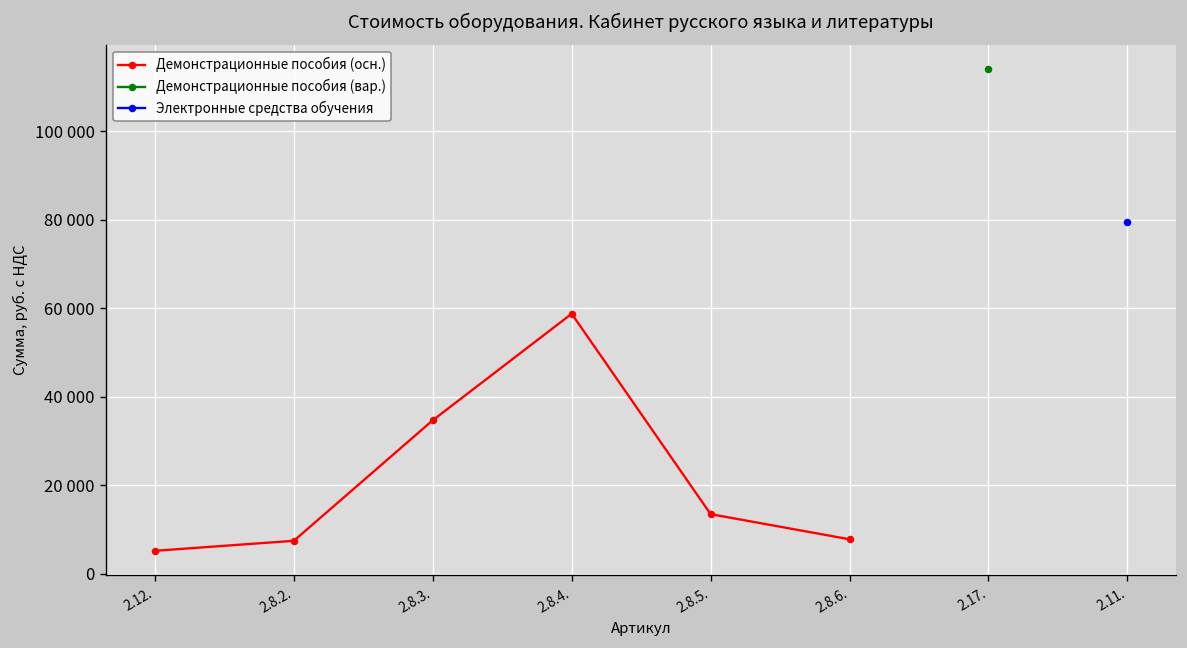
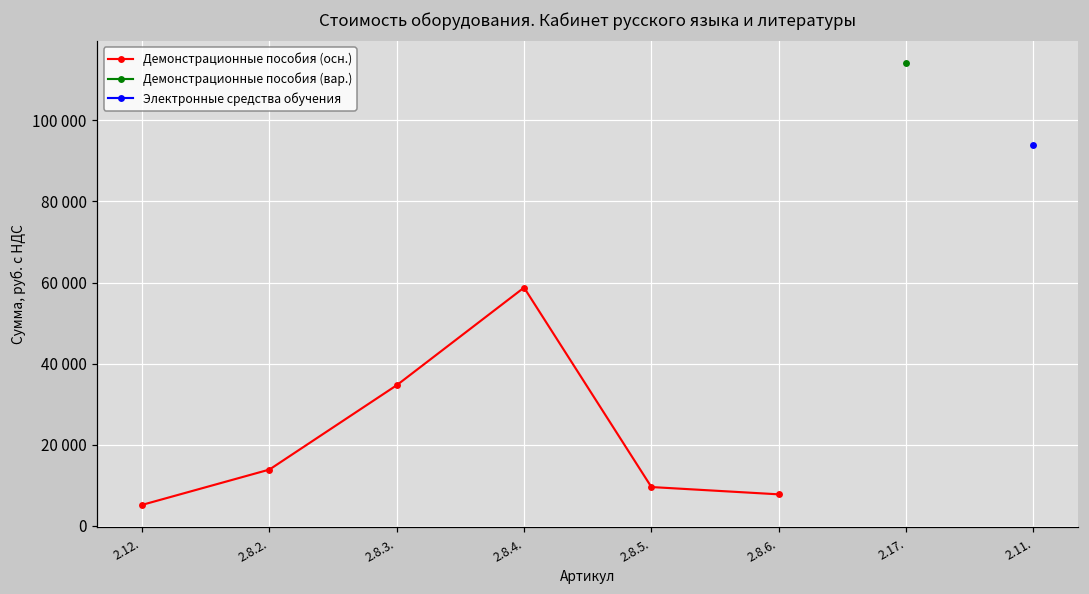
Демонстрационные пособия (осн.), 2.8.2.: 7000 -> 14000
Демонстрационные пособия (осн.), 2.8.5.: 13000 -> 10000
Электронные средства обучения, 2.11.: 79000 -> 94000
